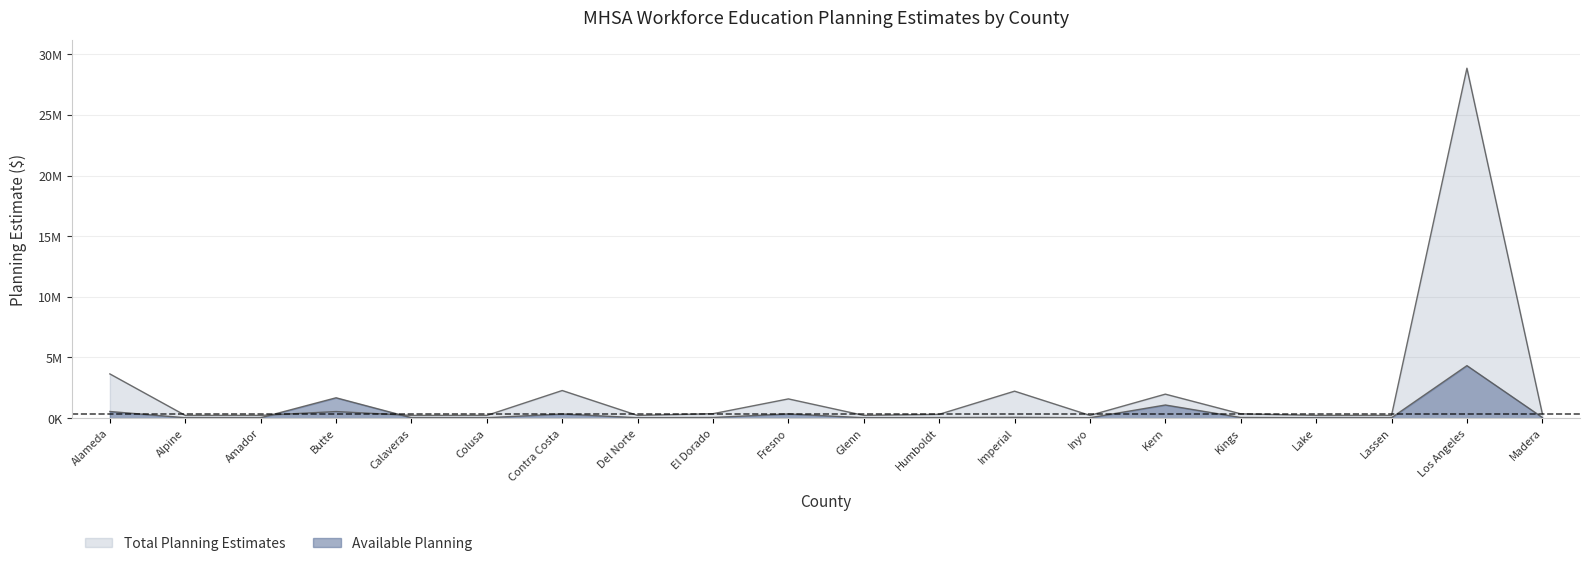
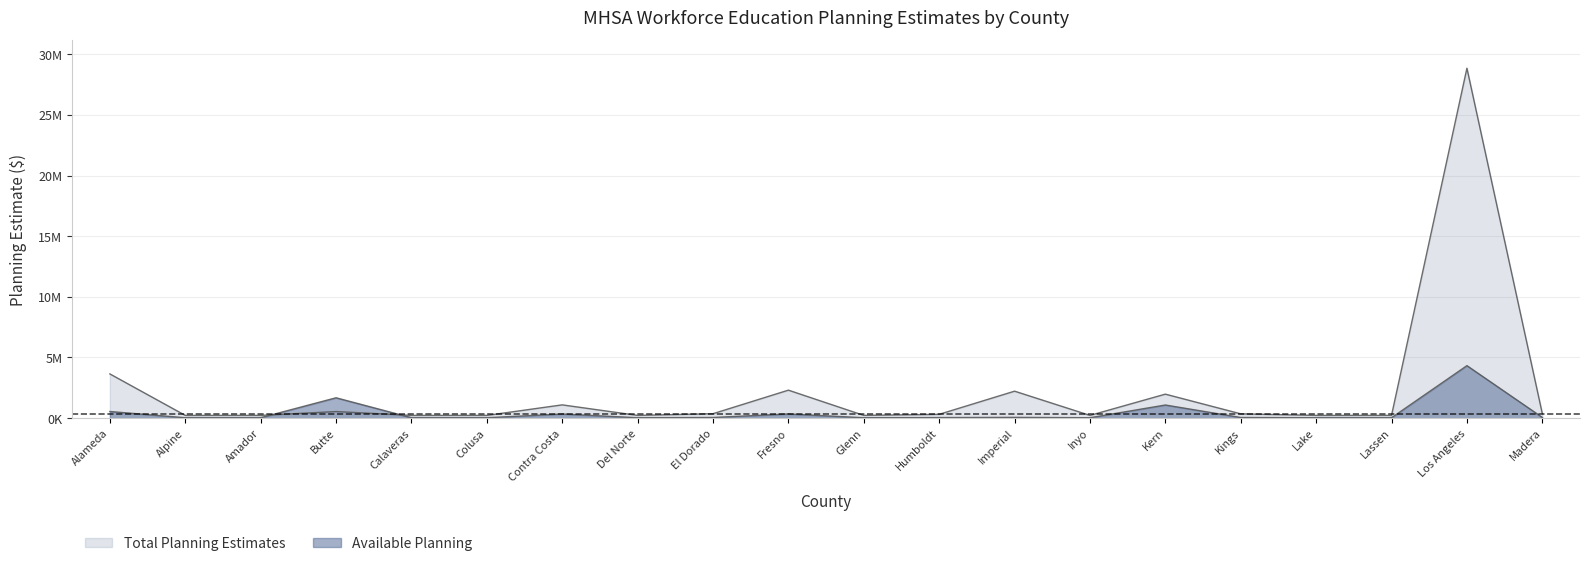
Total Planning Estimates, Contra Costa: 2300000 -> 1100000
Total Planning Estimates, Fresno: 1600000 -> 2300000
